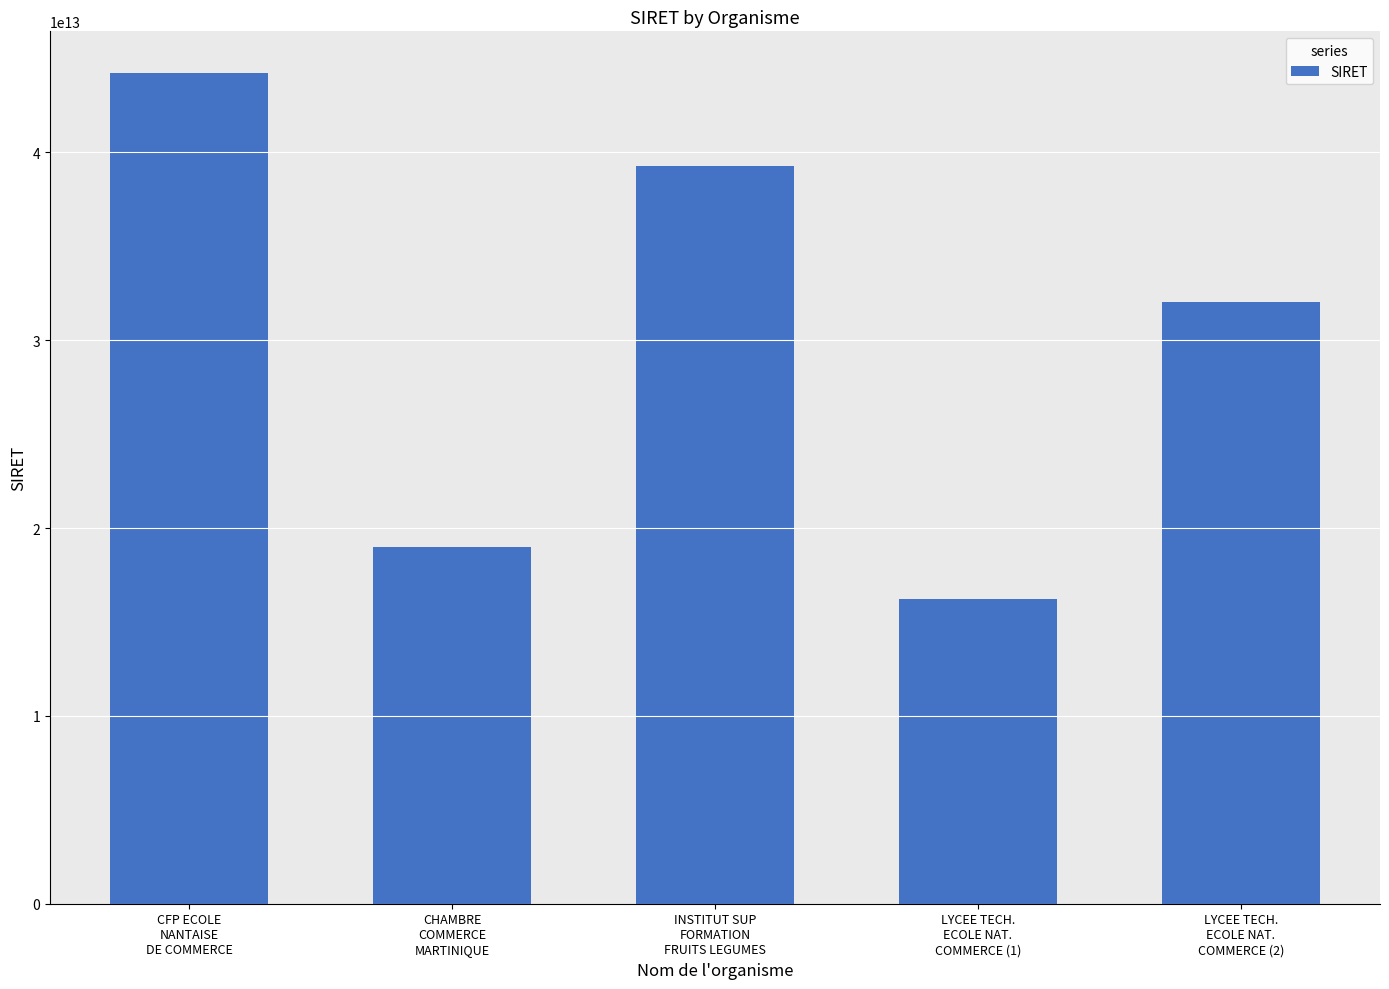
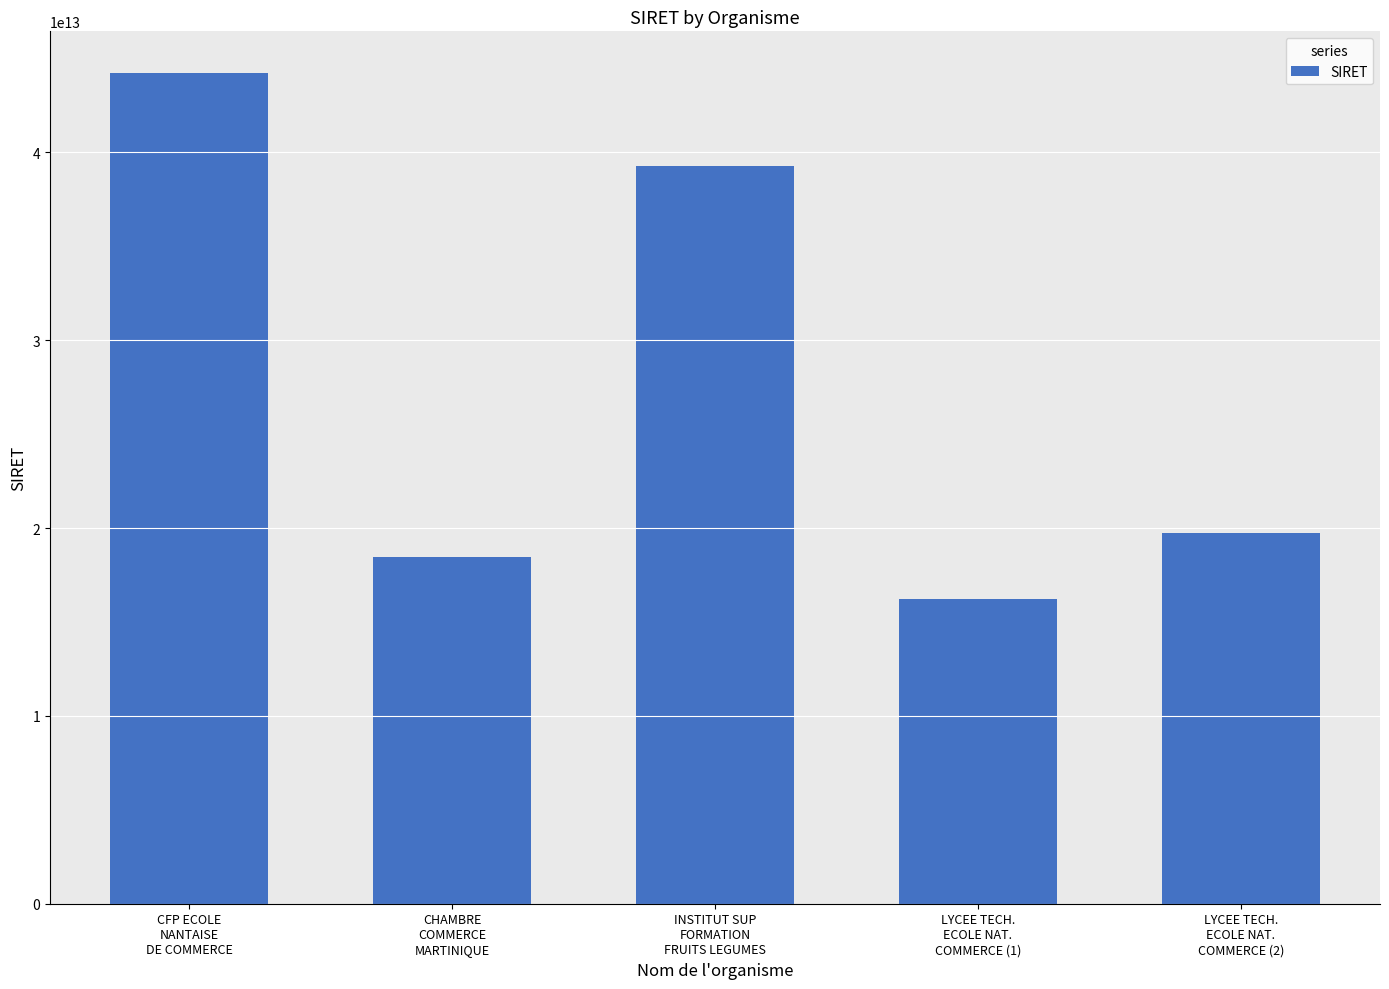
CHAMBRE COMMERCE MARTINIQUE: 19000000000000 -> 18500000000000
LYCEE TECH. ECOLE NAT. COMMERCE (2): 32000000000000 -> 19800000000000
